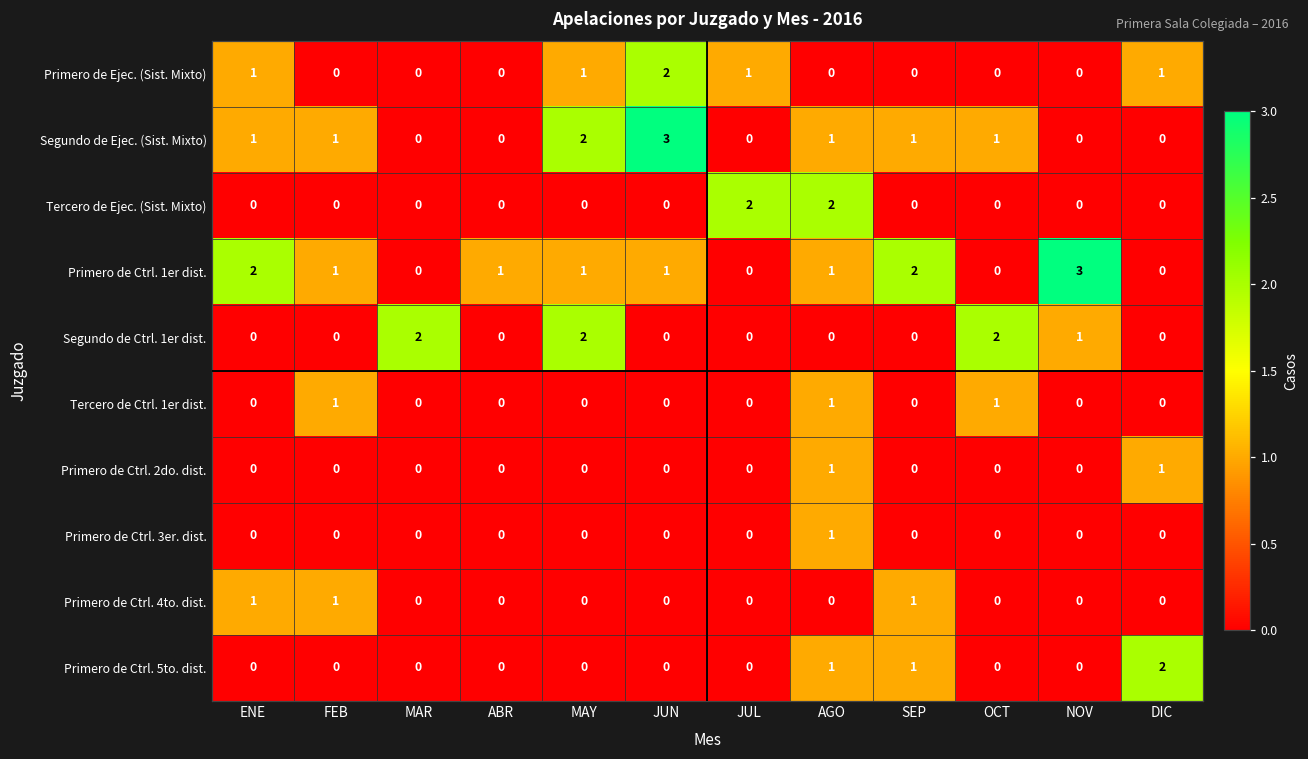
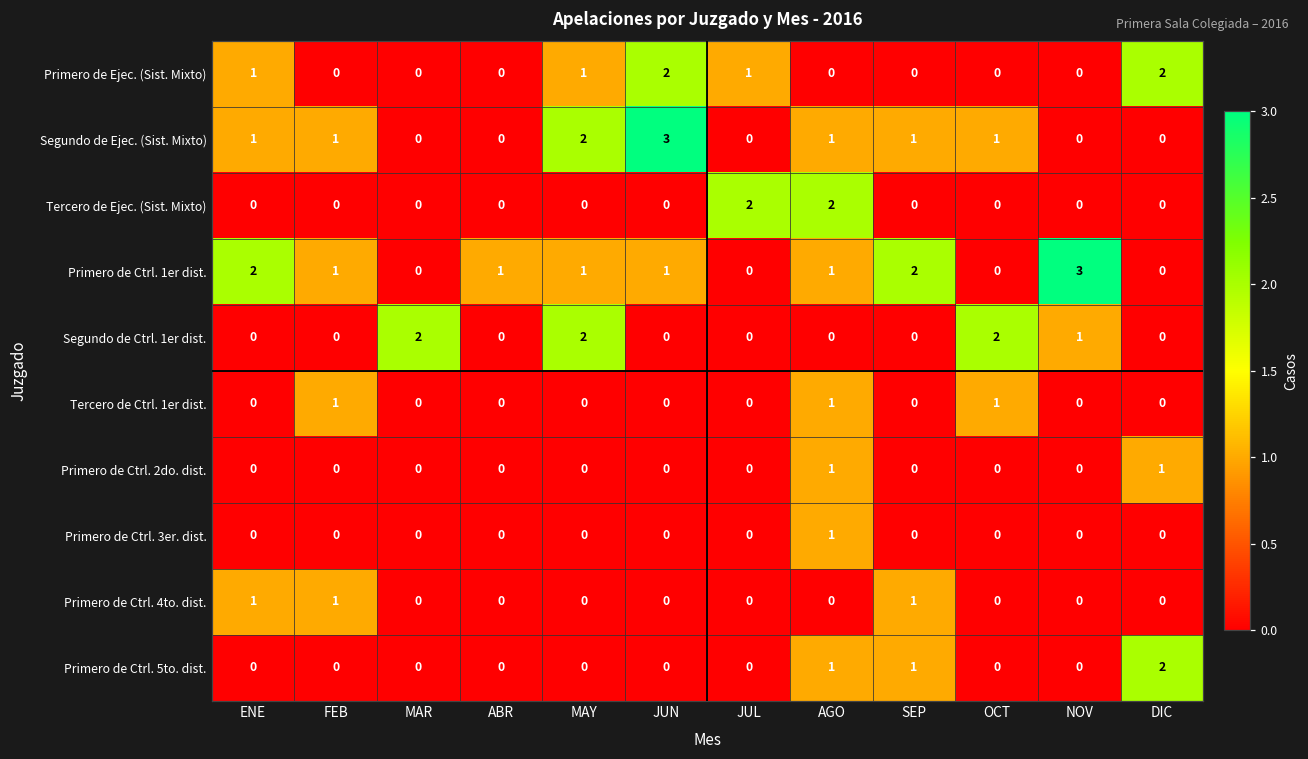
Primero de Ejec. (Sist. Mixto), DIC: 1 -> 2
